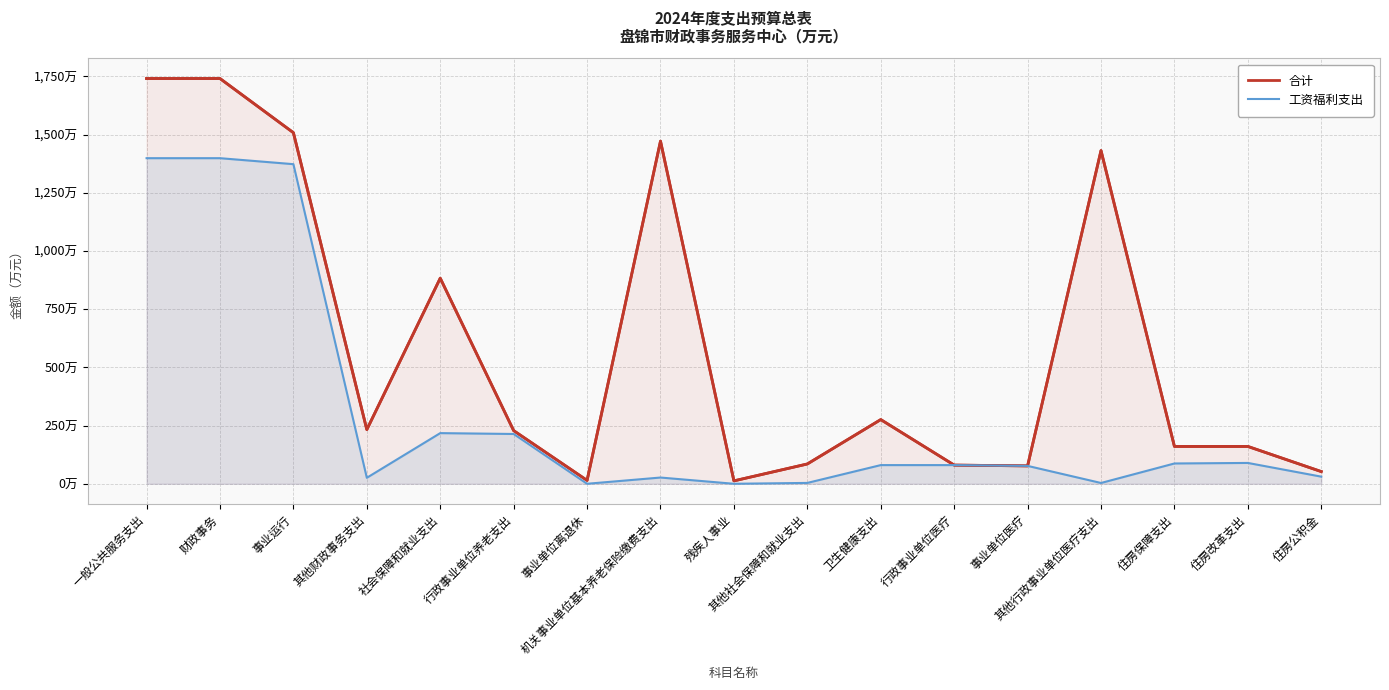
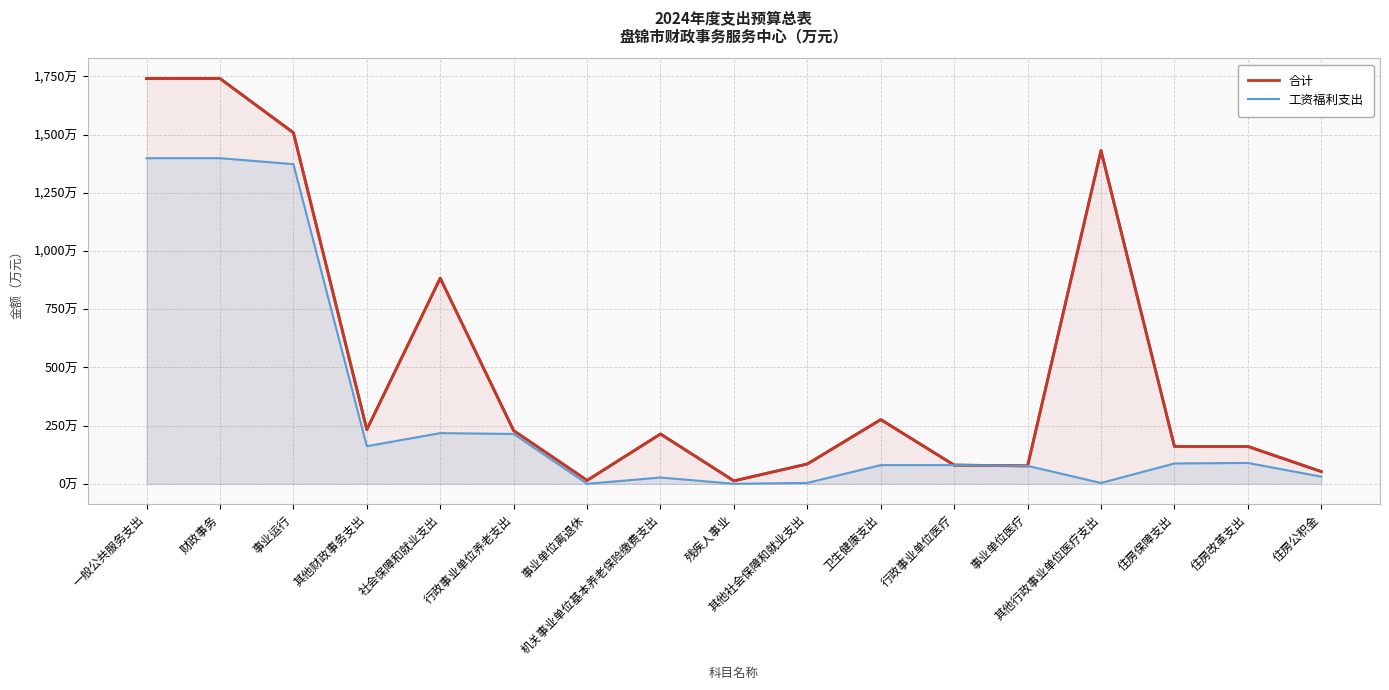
工资福利支出, 其他财政事务支出: 30万 -> 160万
合计, 机关事业单位基本养老保险缴费支出: 1,470万 -> 210万
